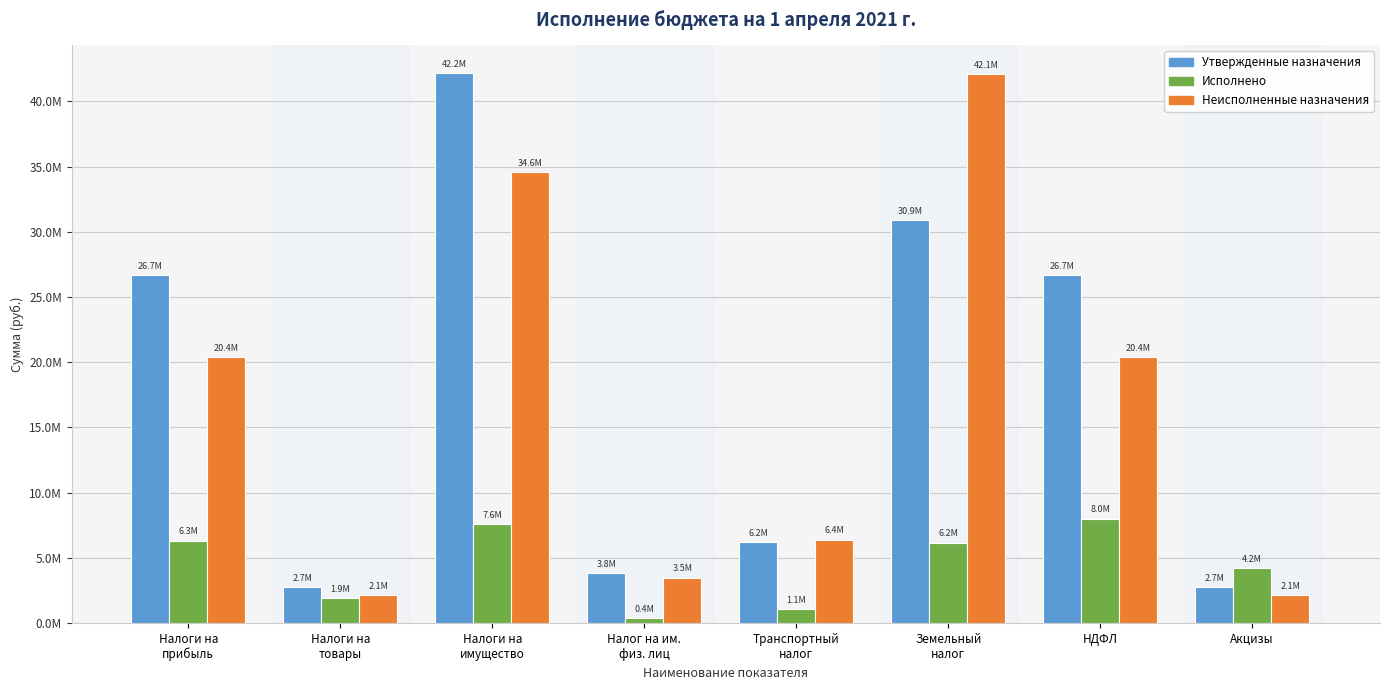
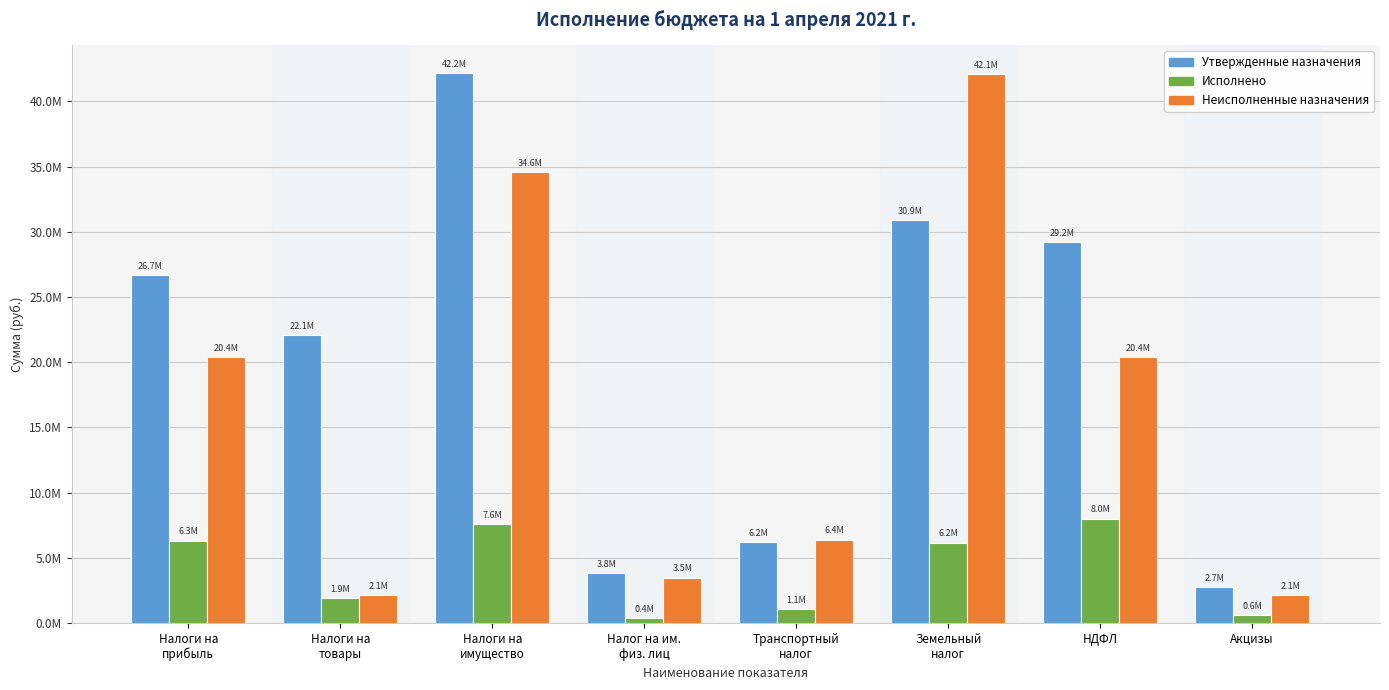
Утвержденные назначения, Налоги на товары: 2.7M -> 22.1M
Утвержденные назначения, НДФЛ: 26.7M -> 29.2M
Исполнено, Акцизы: 4.2M -> 0.6M
